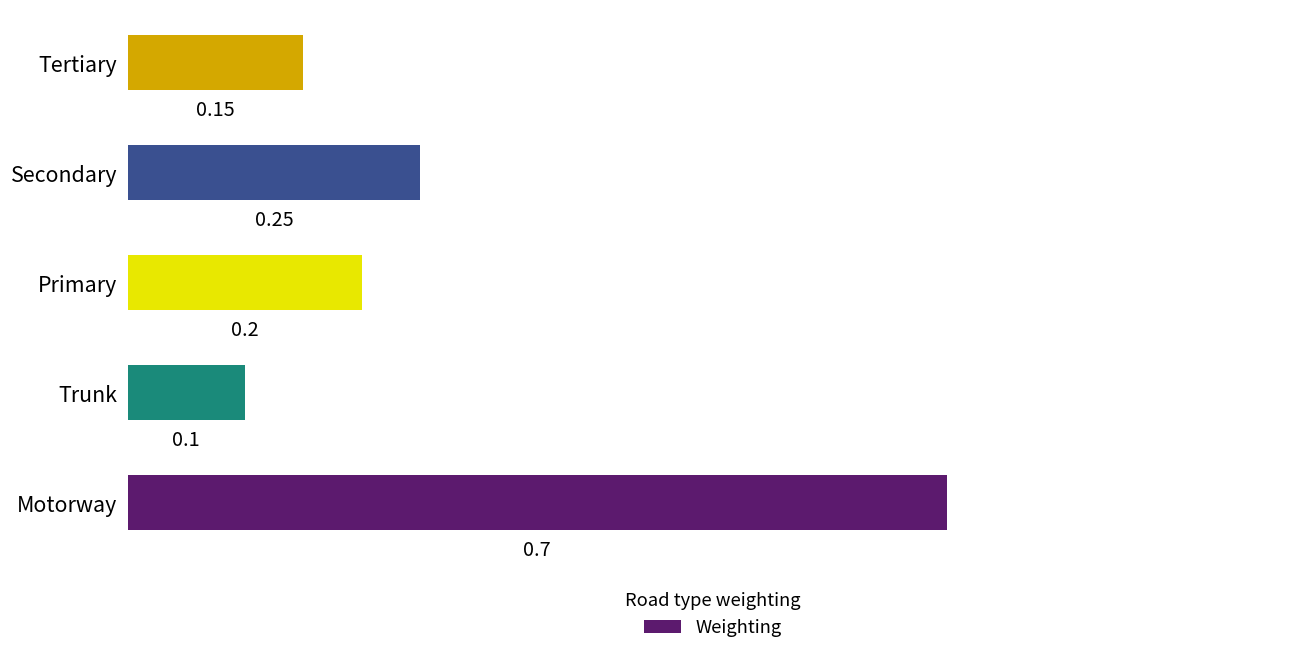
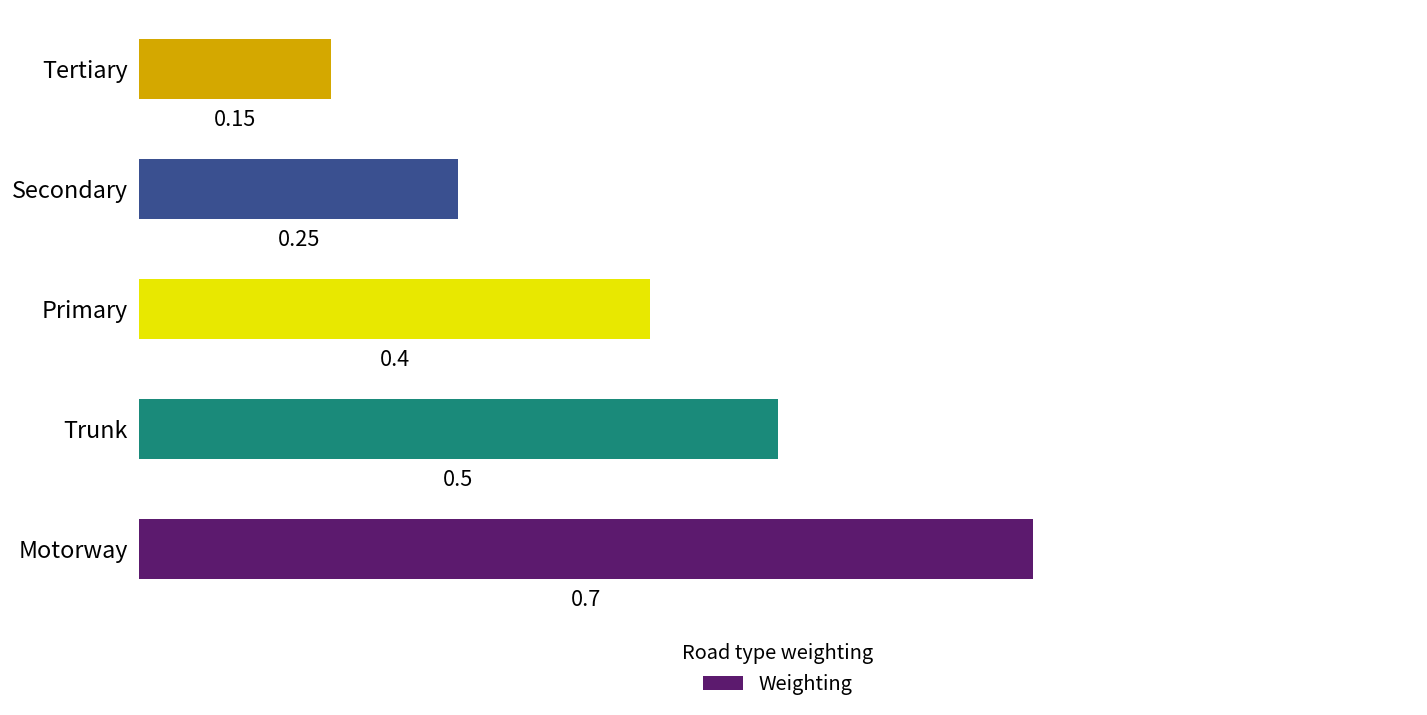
Primary: 0.2 -> 0.4
Trunk: 0.1 -> 0.5
